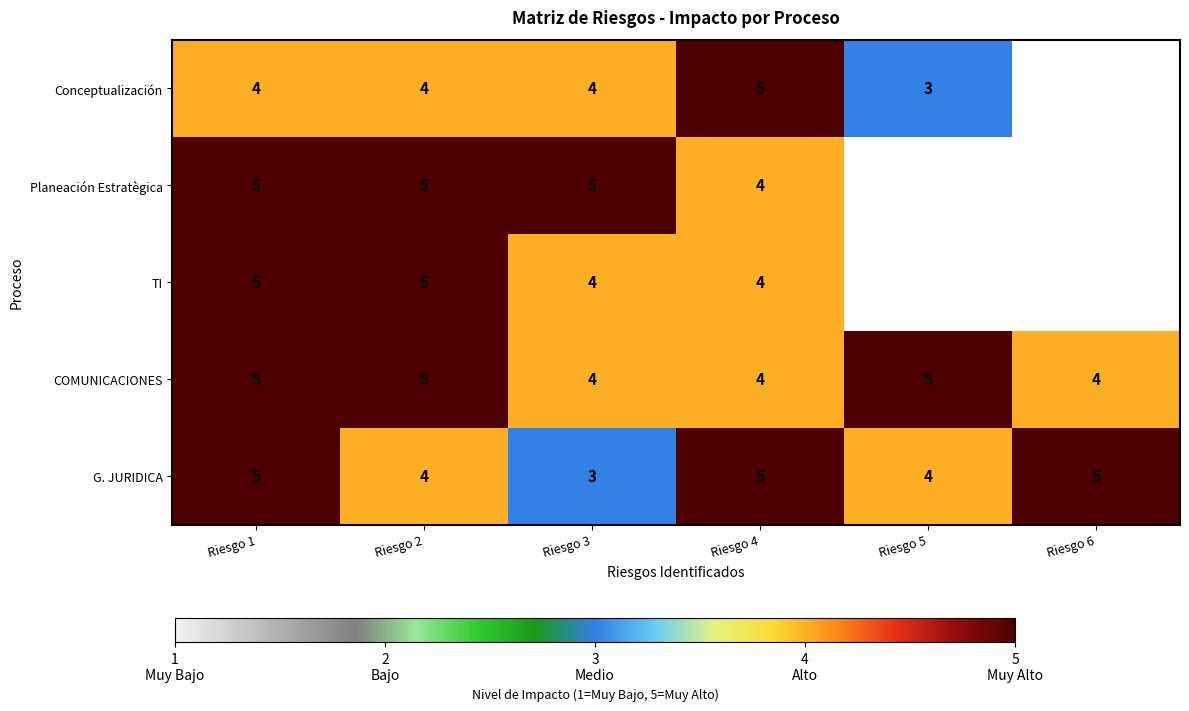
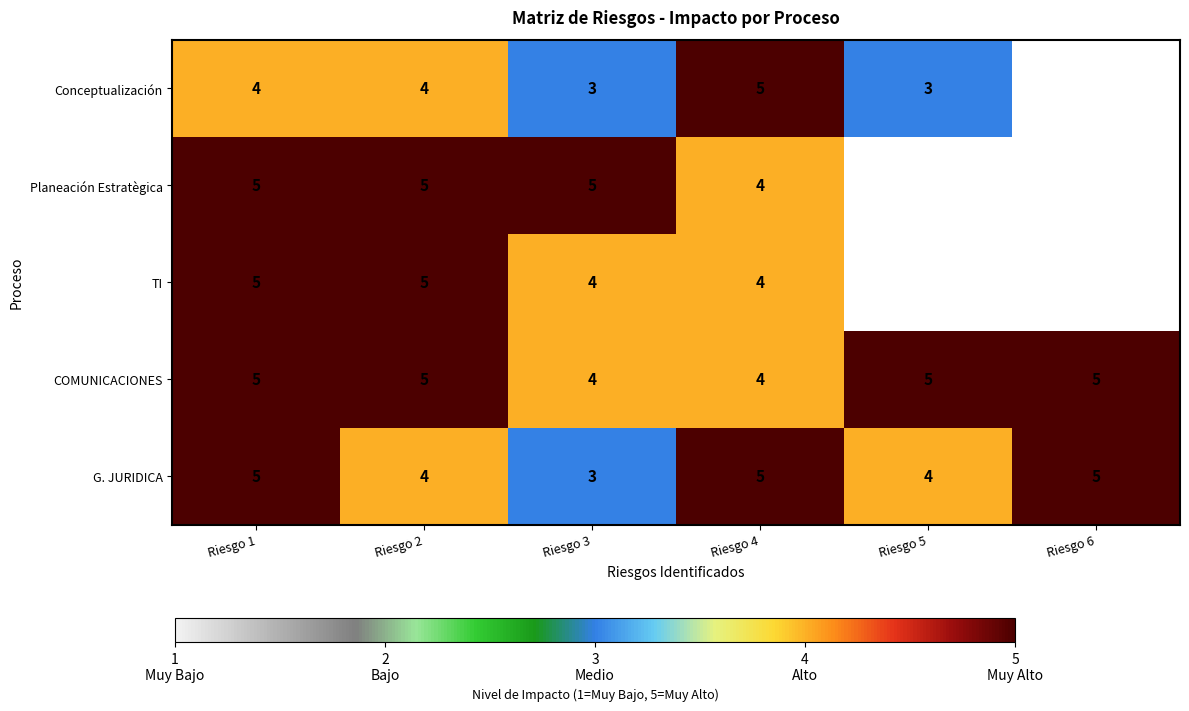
Conceptualización, Riesgo 3: 4 -> 3
COMUNICACIONES, Riesgo 6: 4 -> 5
